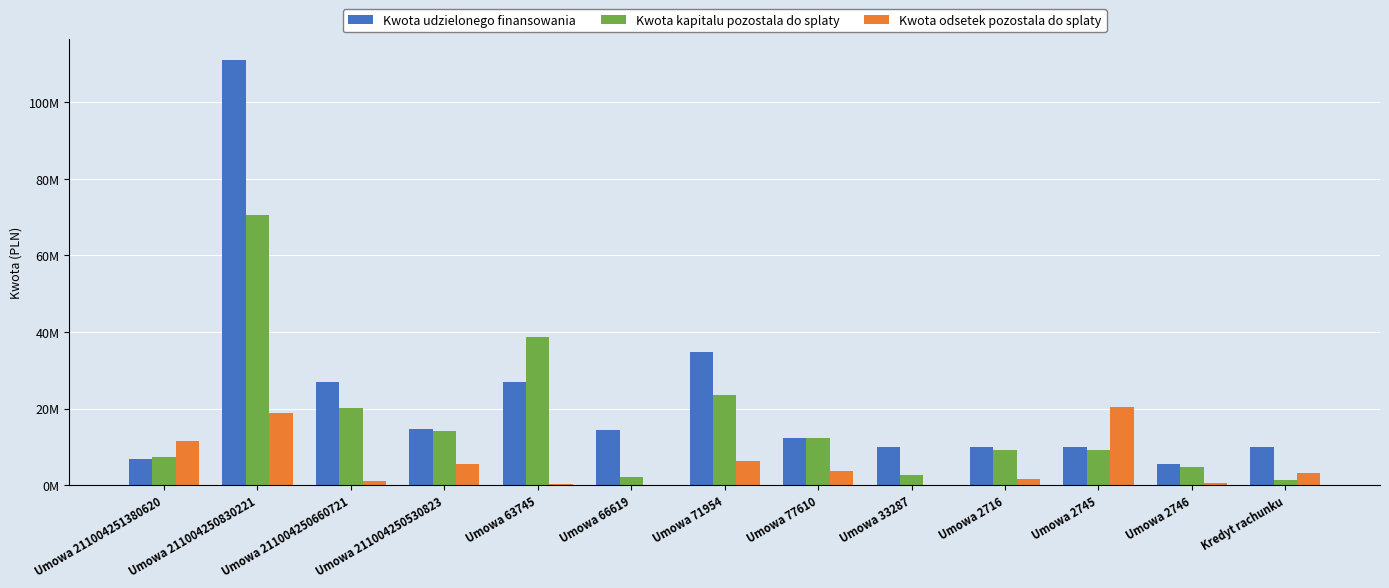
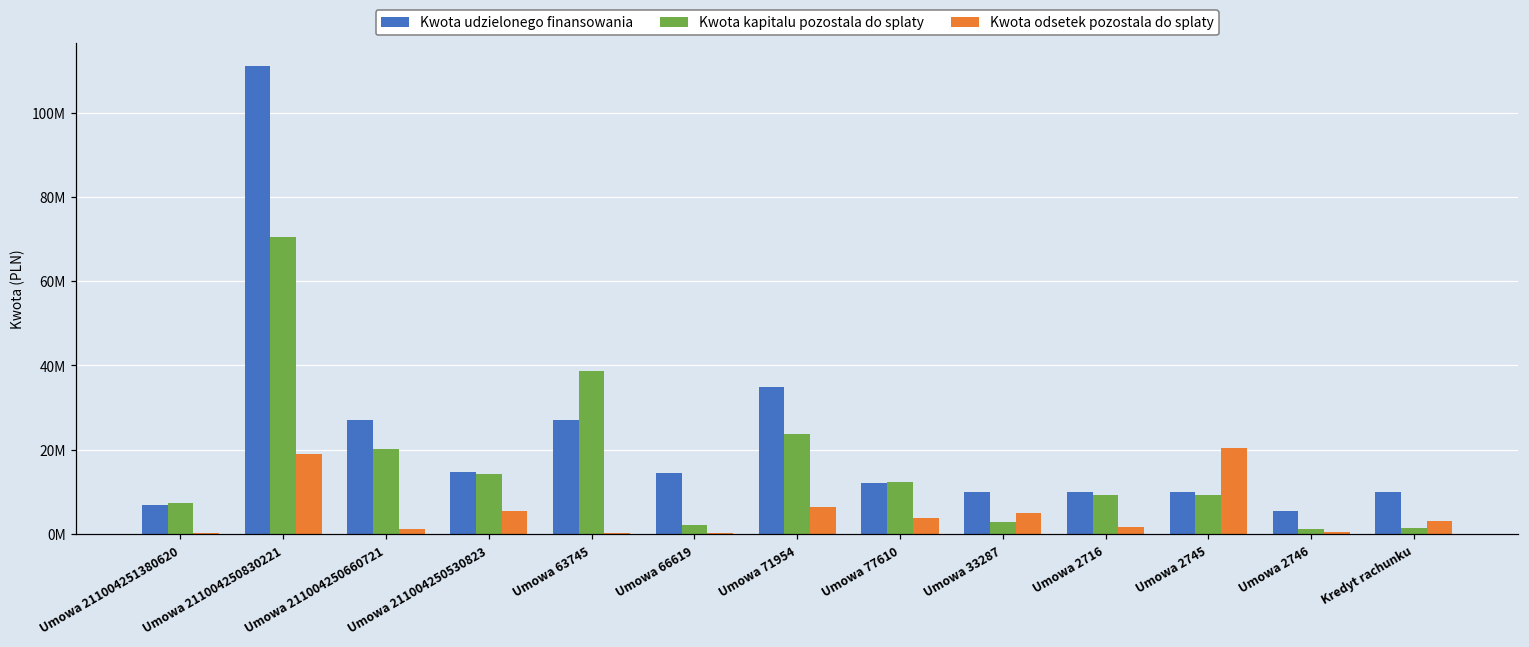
Kwota odsetek pozostala do splaty, Umowa 211004251380620: 12000000 -> 0
Kwota odsetek pozostala do splaty, Umowa 33287: 0 -> 5000000
Kwota kapitalu pozostala do splaty, Umowa 2746: 5000000 -> 1000000
